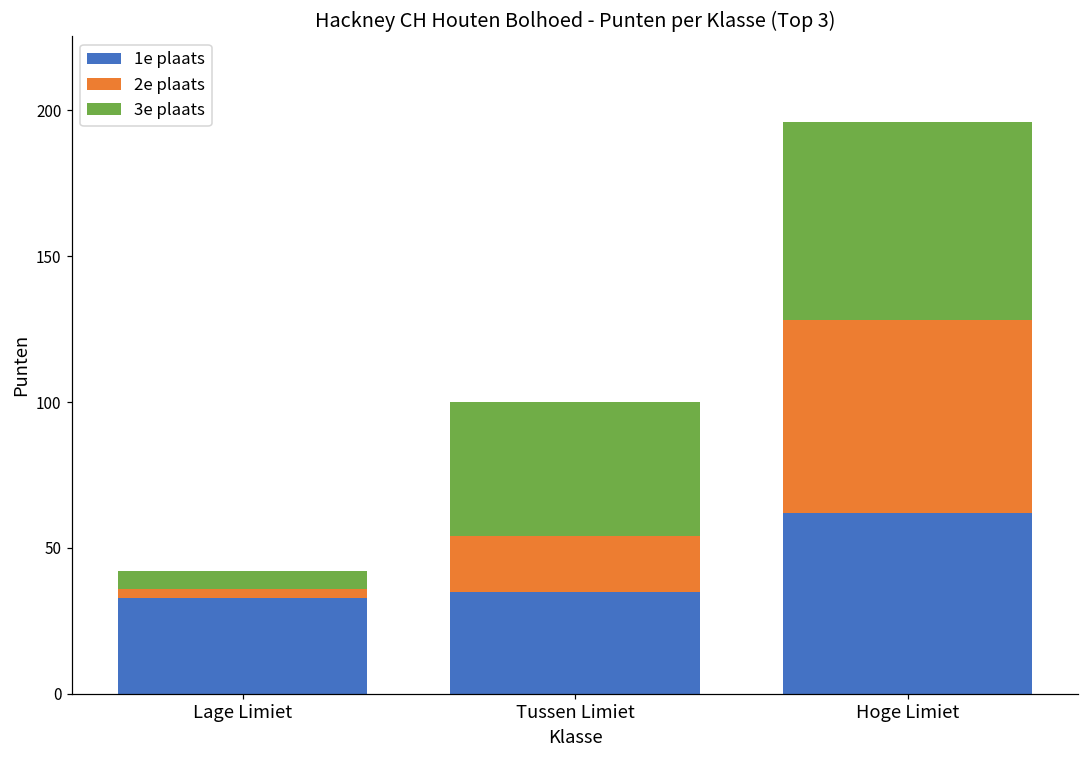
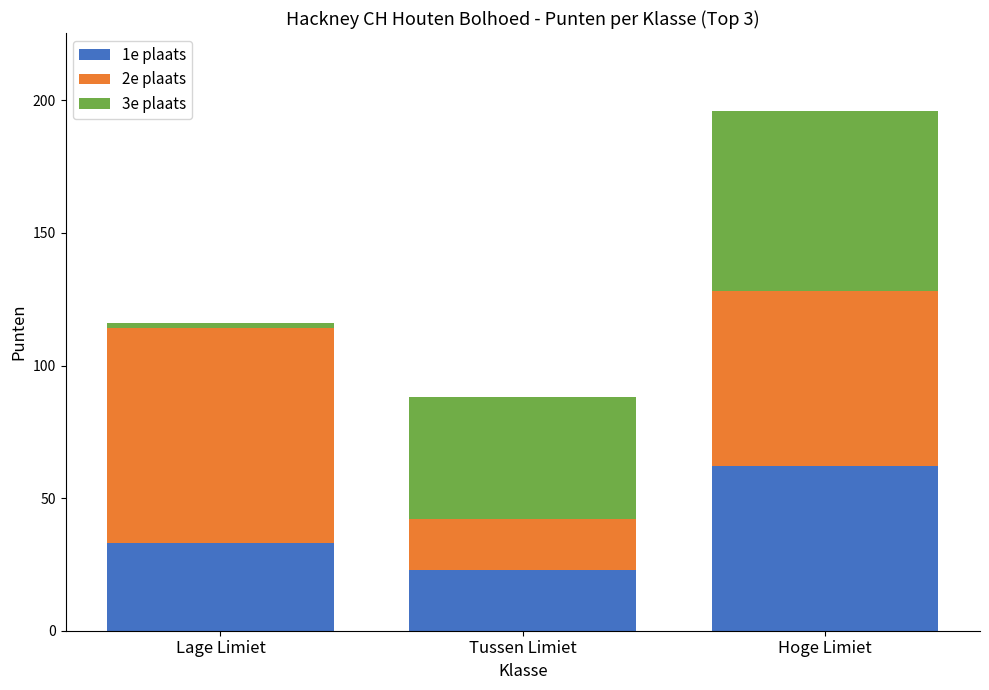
2e plaats, Lage Limiet: 3 -> 81
3e plaats, Lage Limiet: 6 -> 2
1e plaats, Tussen Limiet: 35 -> 23
